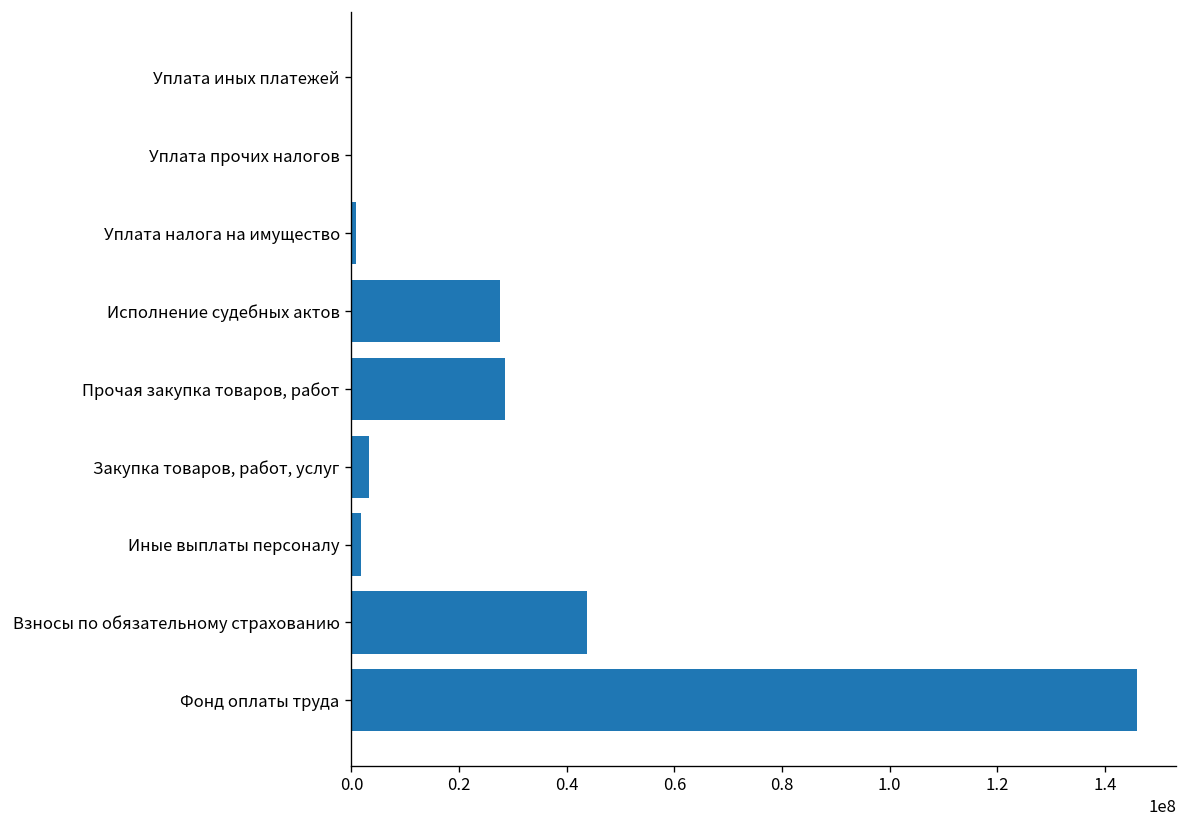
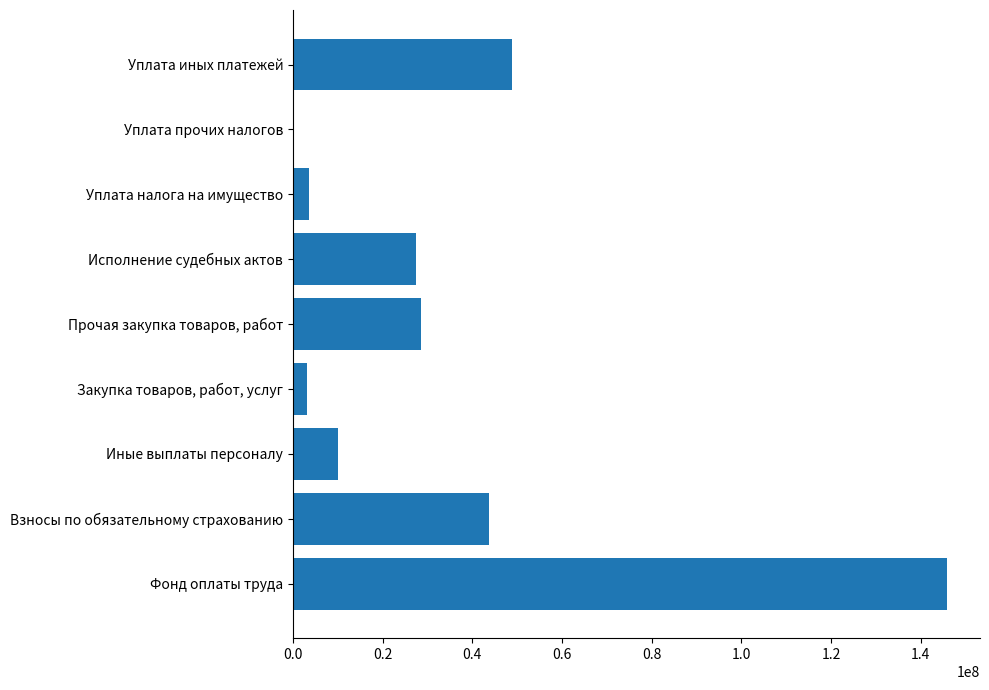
Уплата иных платежей: 0 -> 49000000
Уплата налога на имущество: 1000000 -> 3000000
Иные выплаты персоналу: 2000000 -> 10000000
